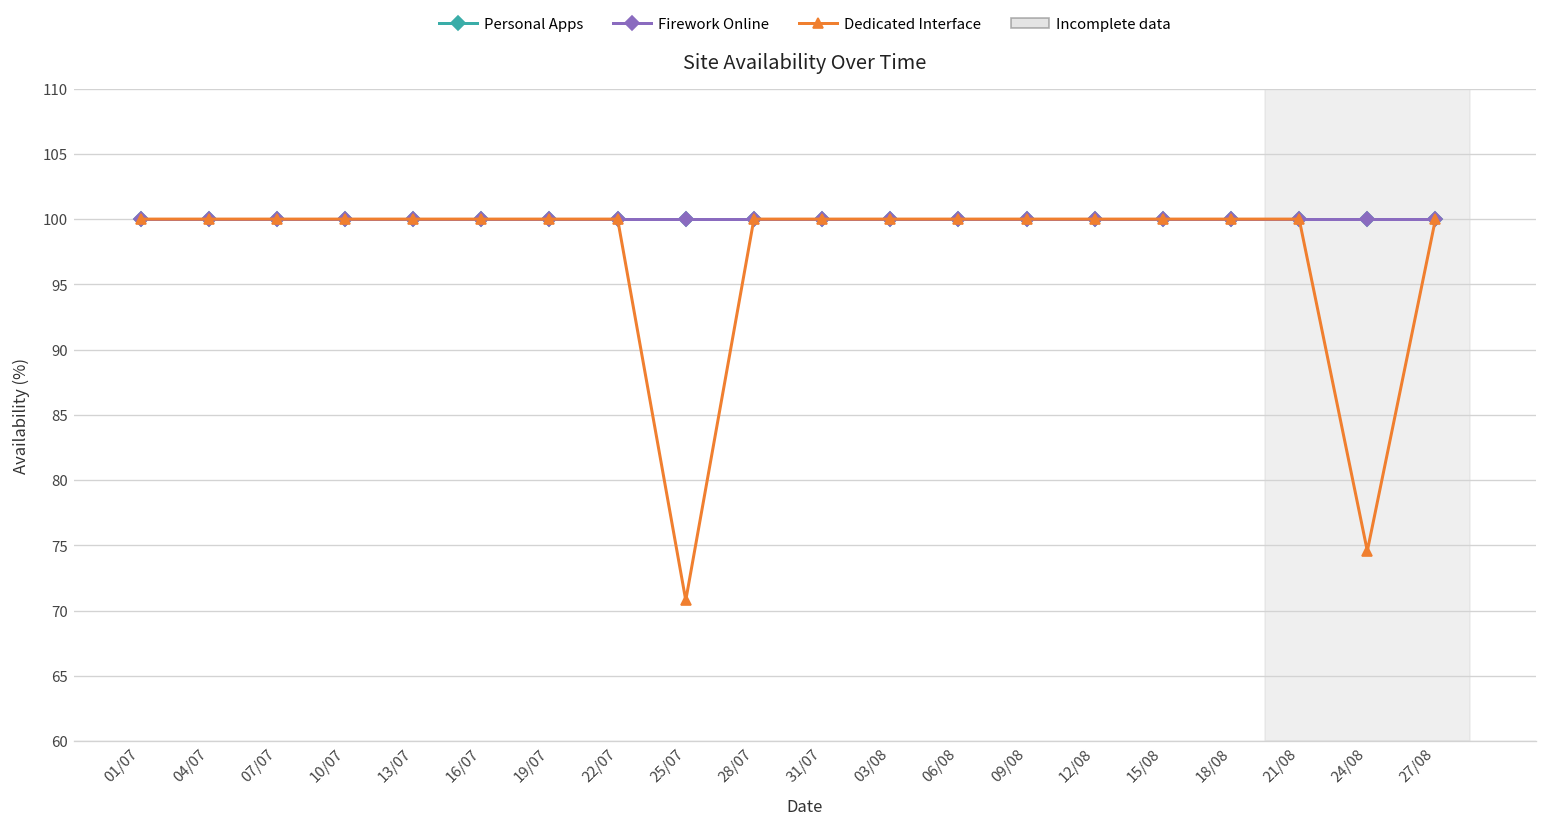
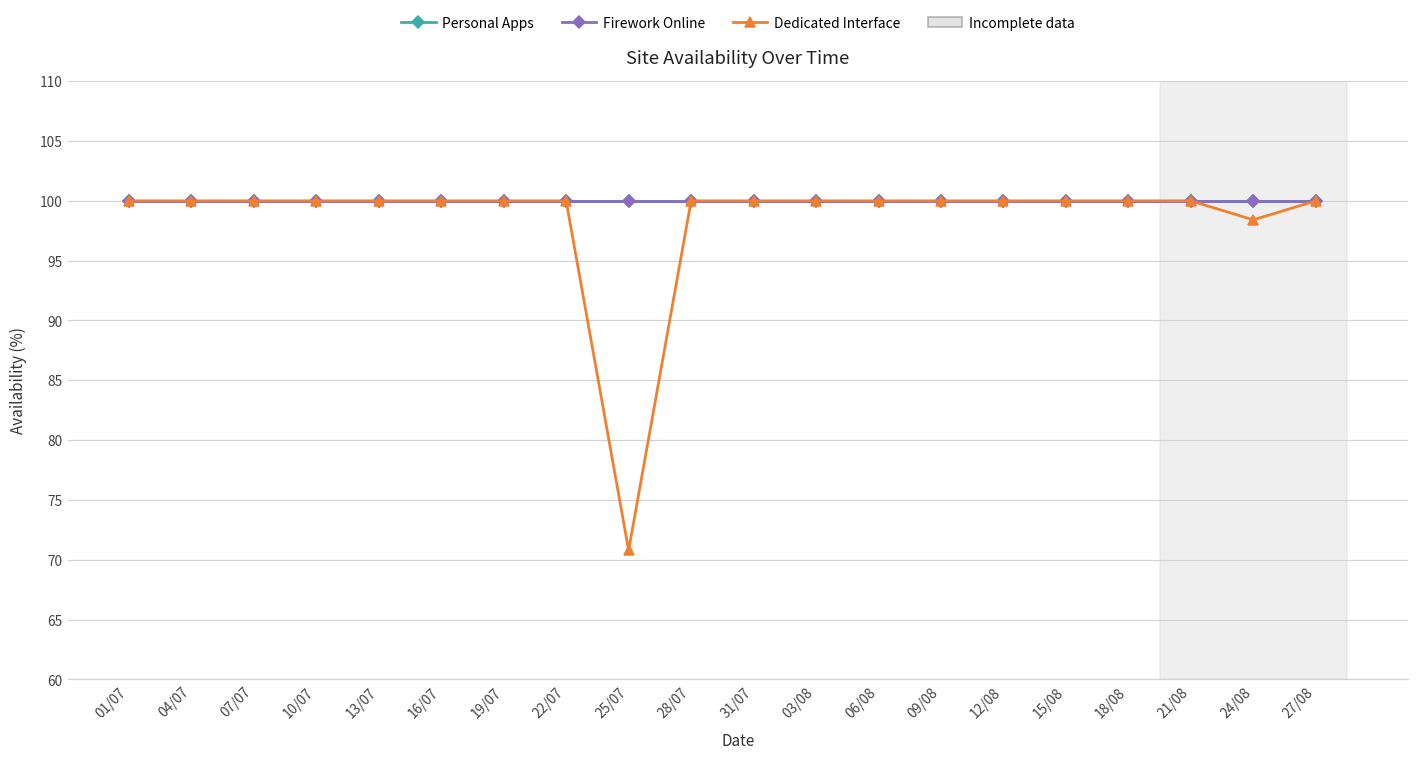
Dedicated Interface, 24/08: 74.6 -> 98.4
